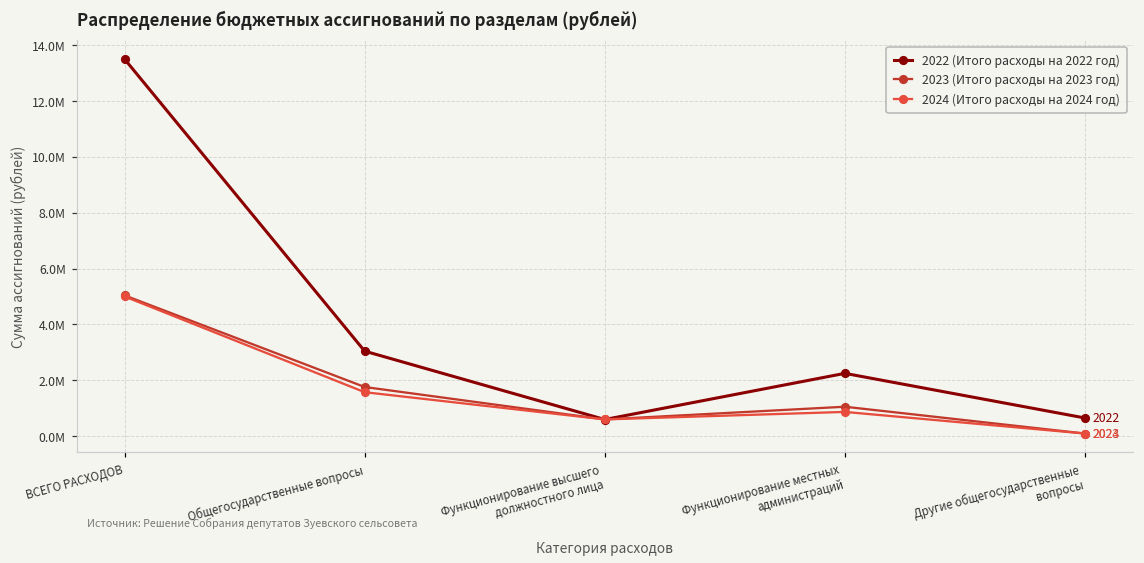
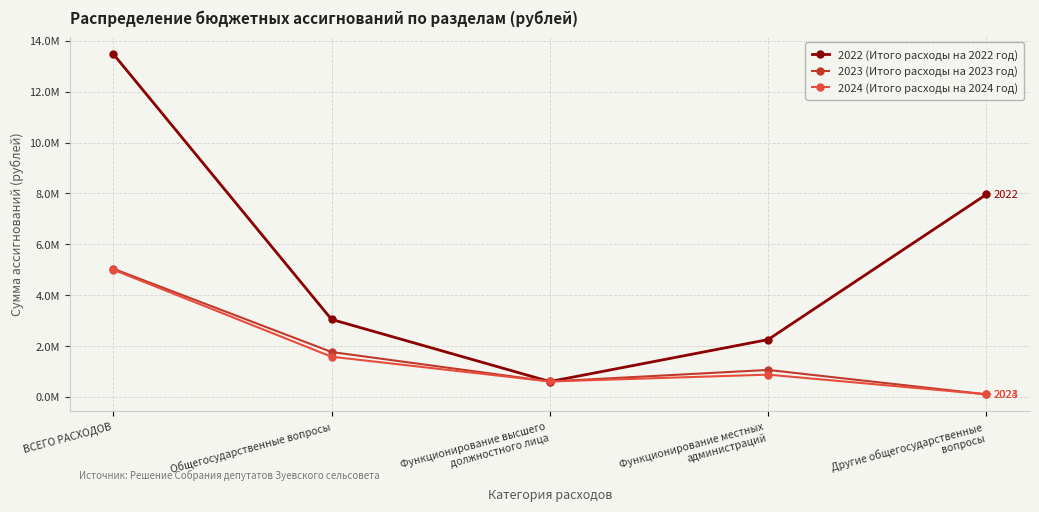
2022 (Итого расходы на 2022 год), Другие общегосударственные вопросы: 700000 -> 8000000
